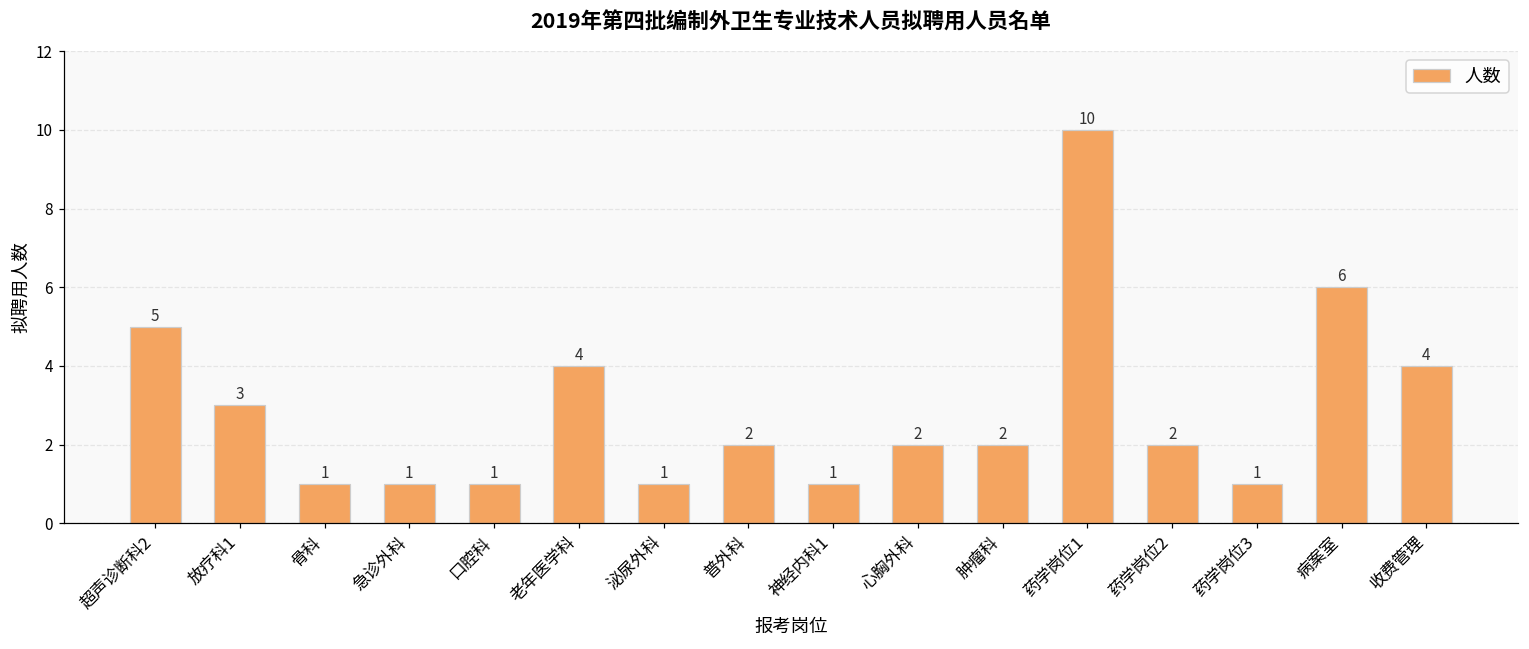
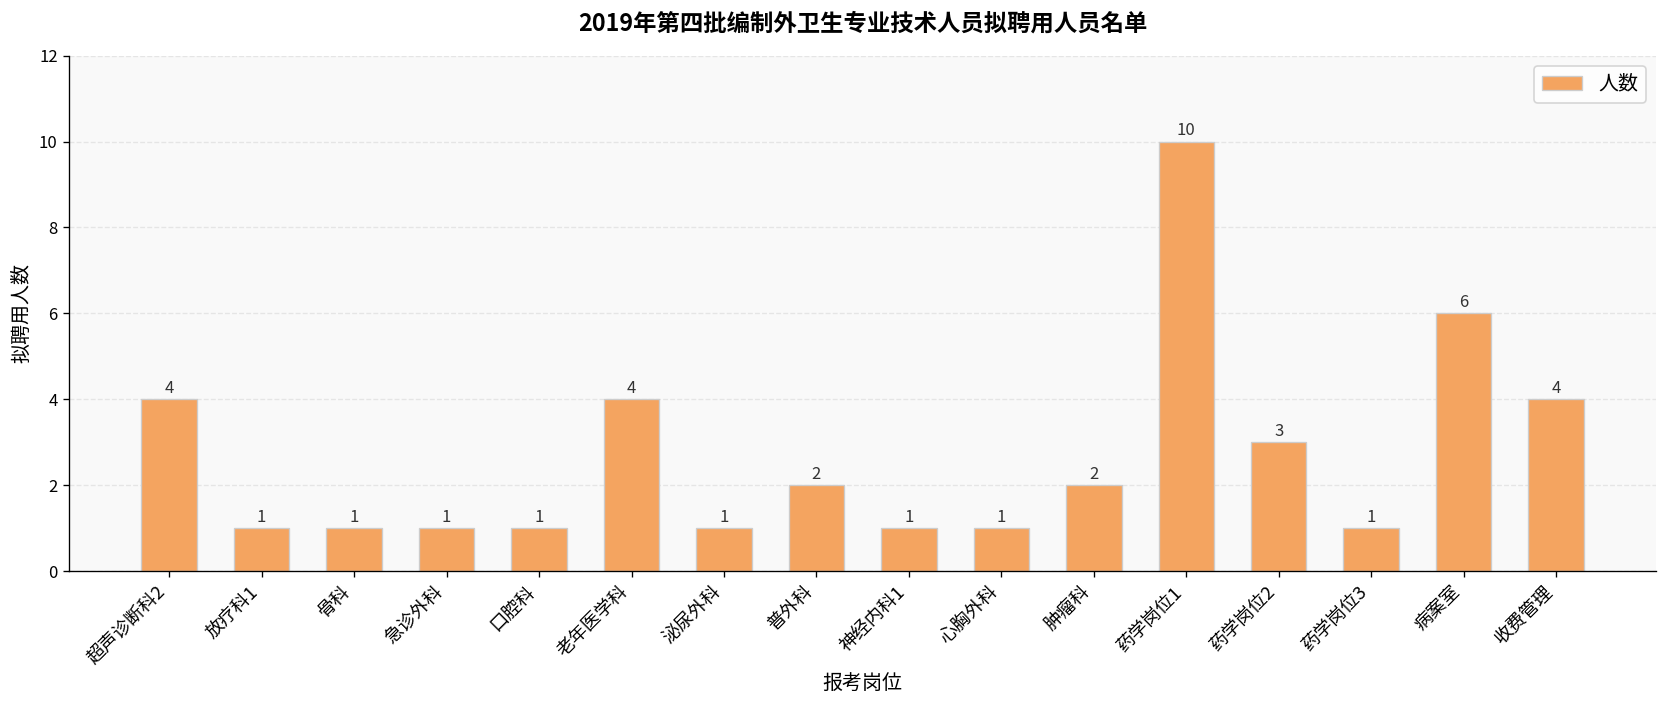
超声诊断科2: 5 -> 4
放疗科1: 3 -> 1
心胸外科: 2 -> 1
药学岗位2: 2 -> 3
